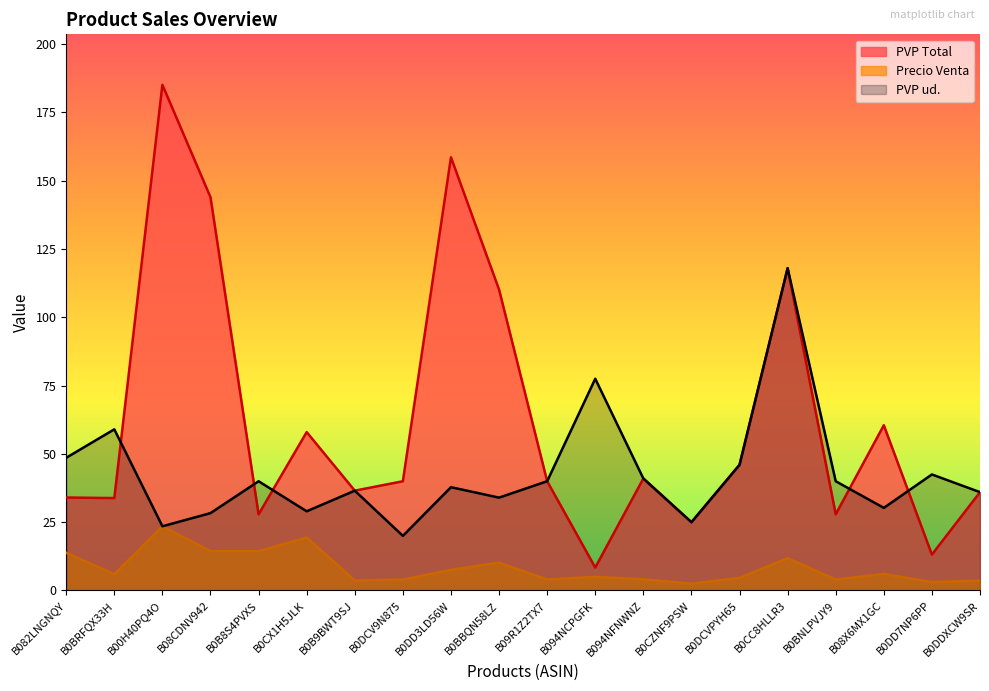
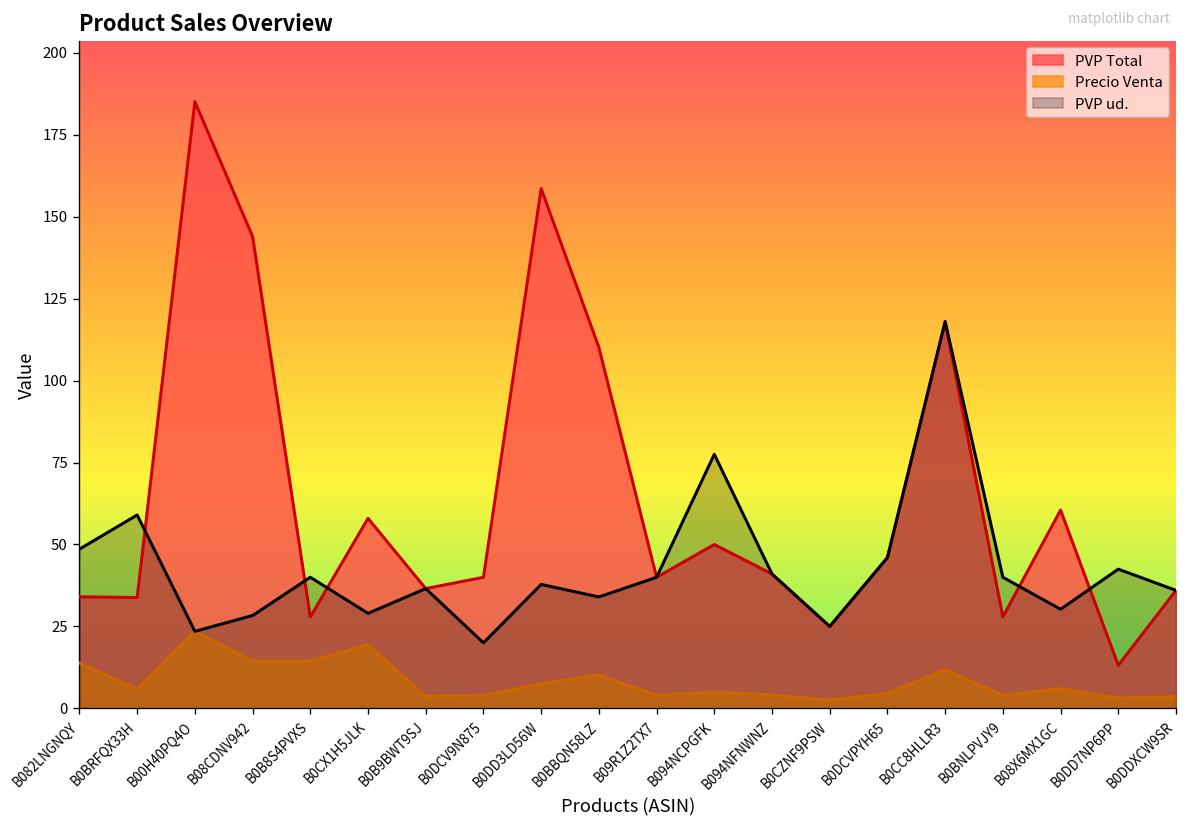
PVP Total, B094NCPGFK: 8 -> 50
